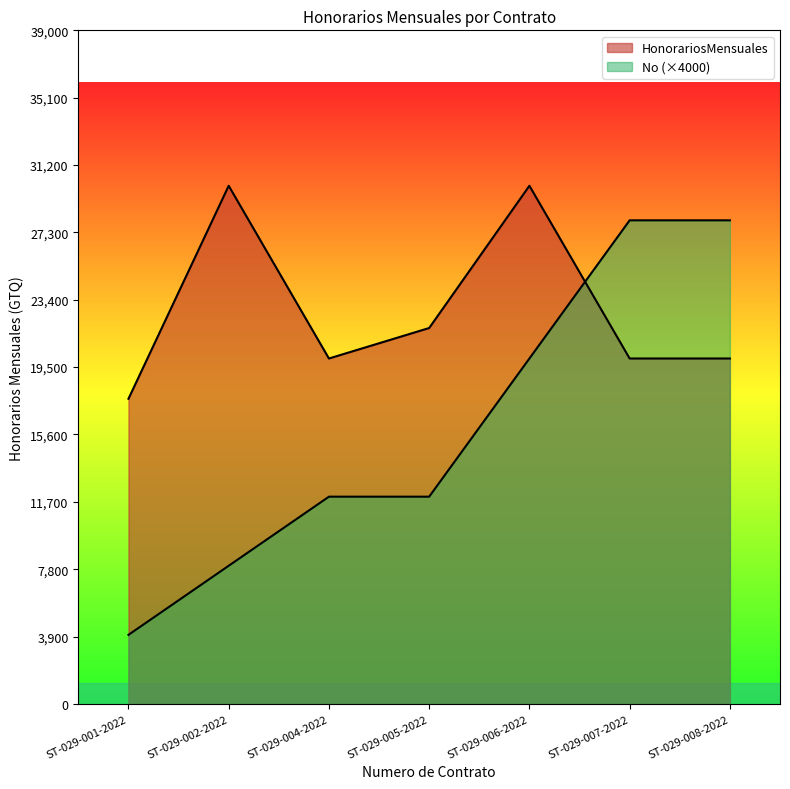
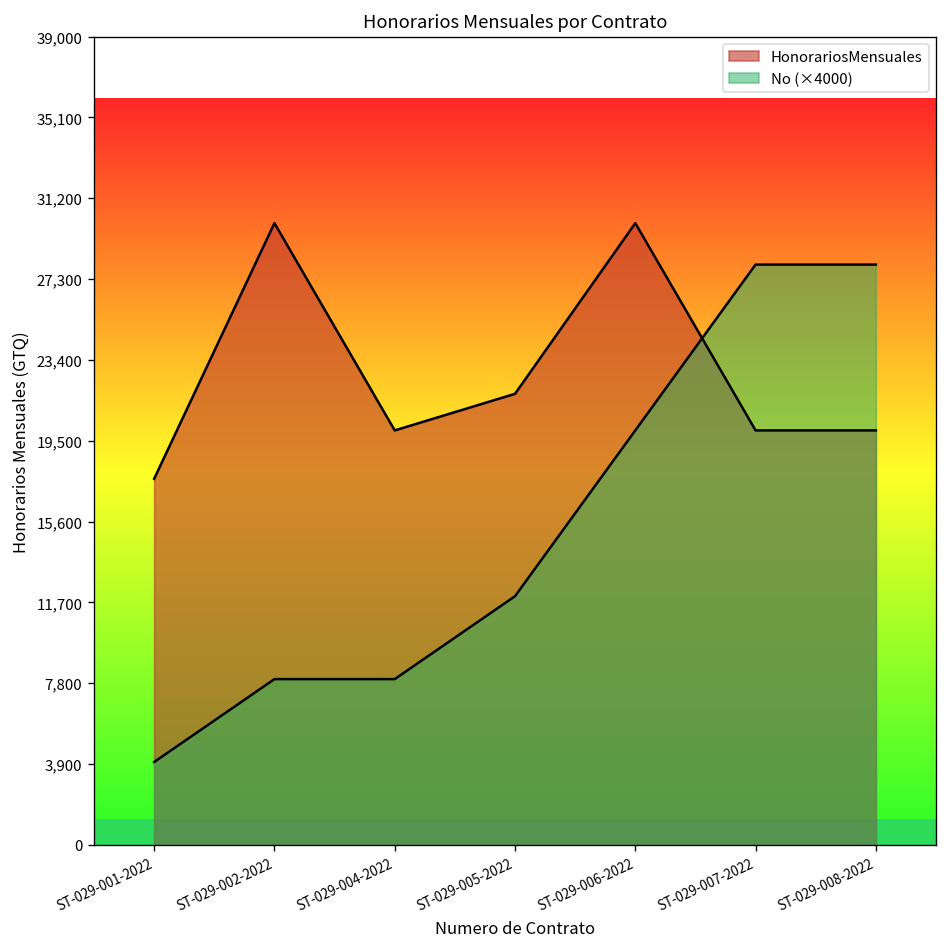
No (×4000), ST-029-004-2022: 12,000 -> 8,000
